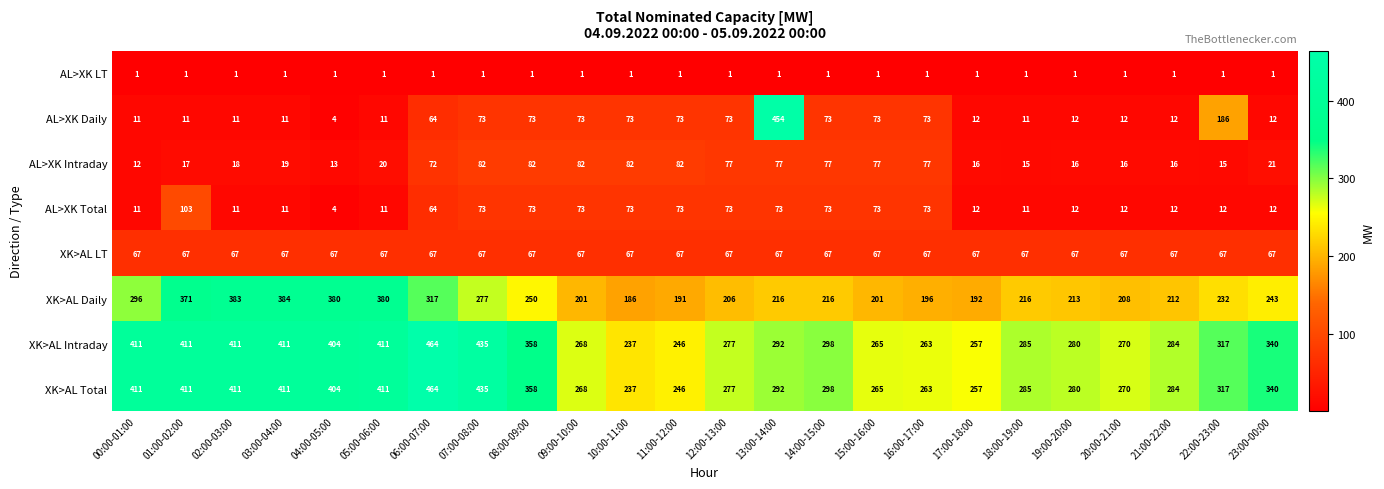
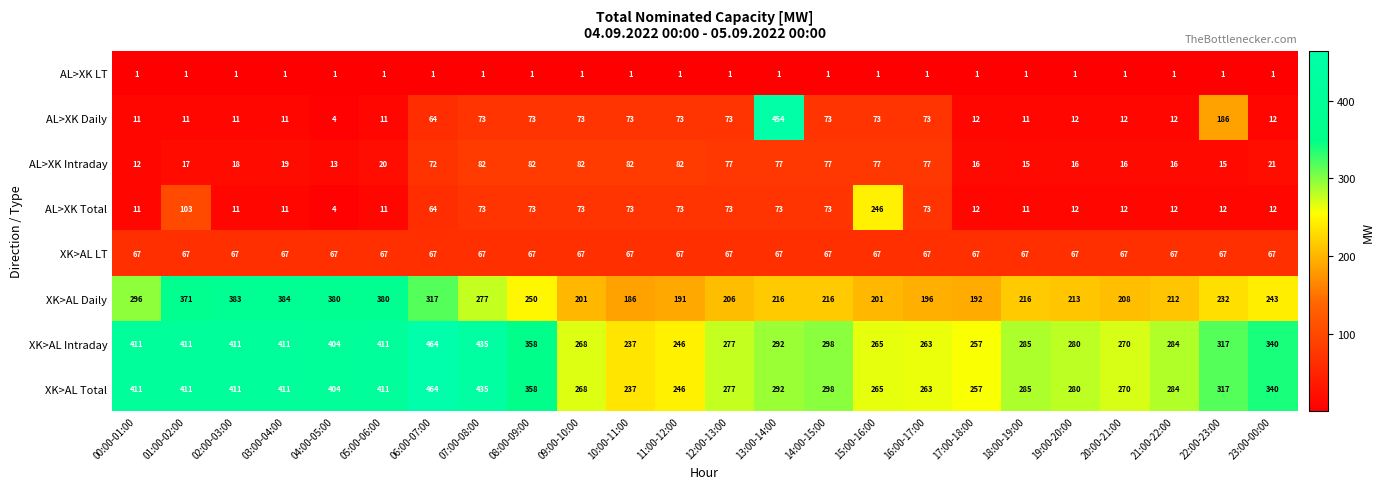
AL>XK Total, 15:00-16:00: 73 -> 246
